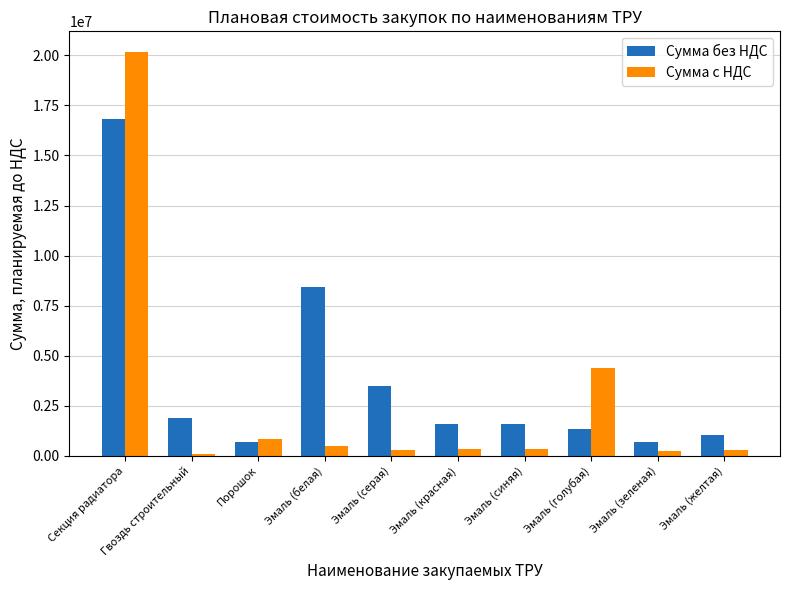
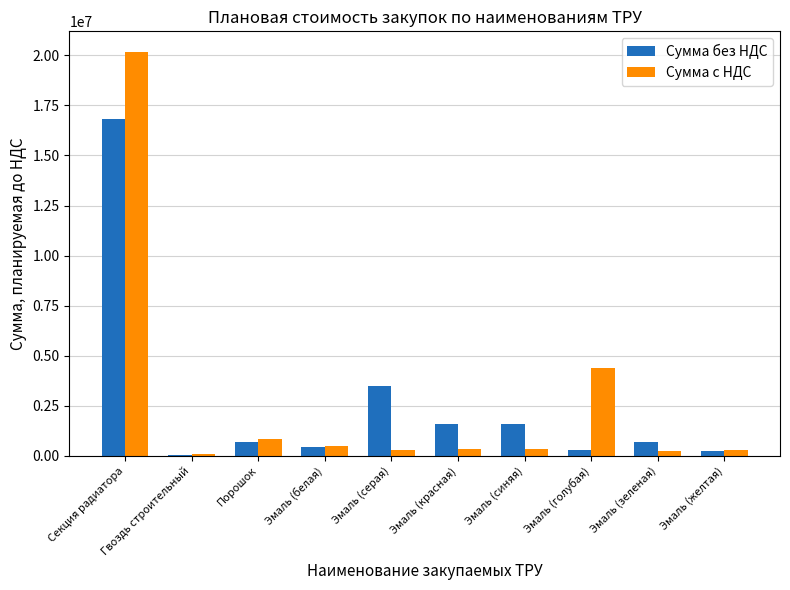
Сумма без НДС, Гвоздь строительный: 1900000 -> 100000
Сумма без НДС, Эмаль (белая): 8400000 -> 400000
Сумма без НДС, Эмаль (голубая): 1300000 -> 300000
Сумма без НДС, Эмаль (желтая): 1000000 -> 300000
